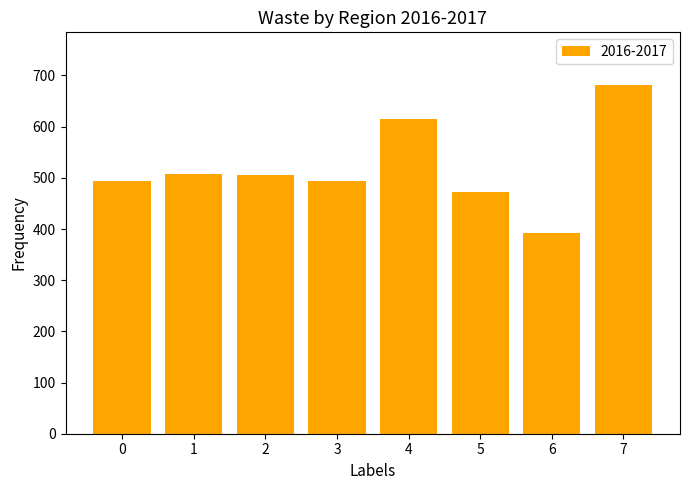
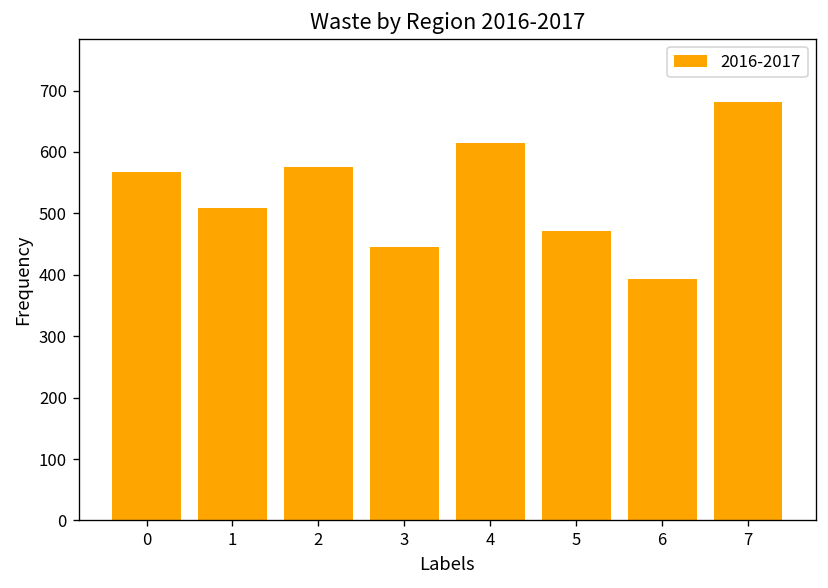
0: 490 -> 570
2: 510 -> 580
3: 490 -> 450
